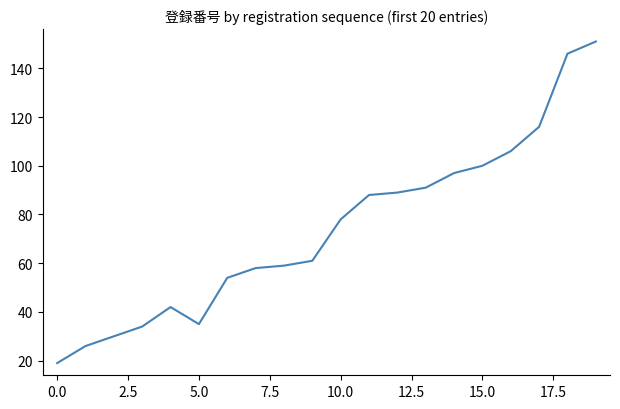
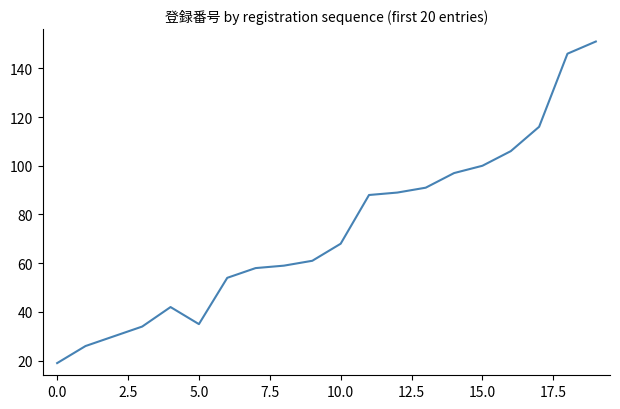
10.0: 78 -> 68
